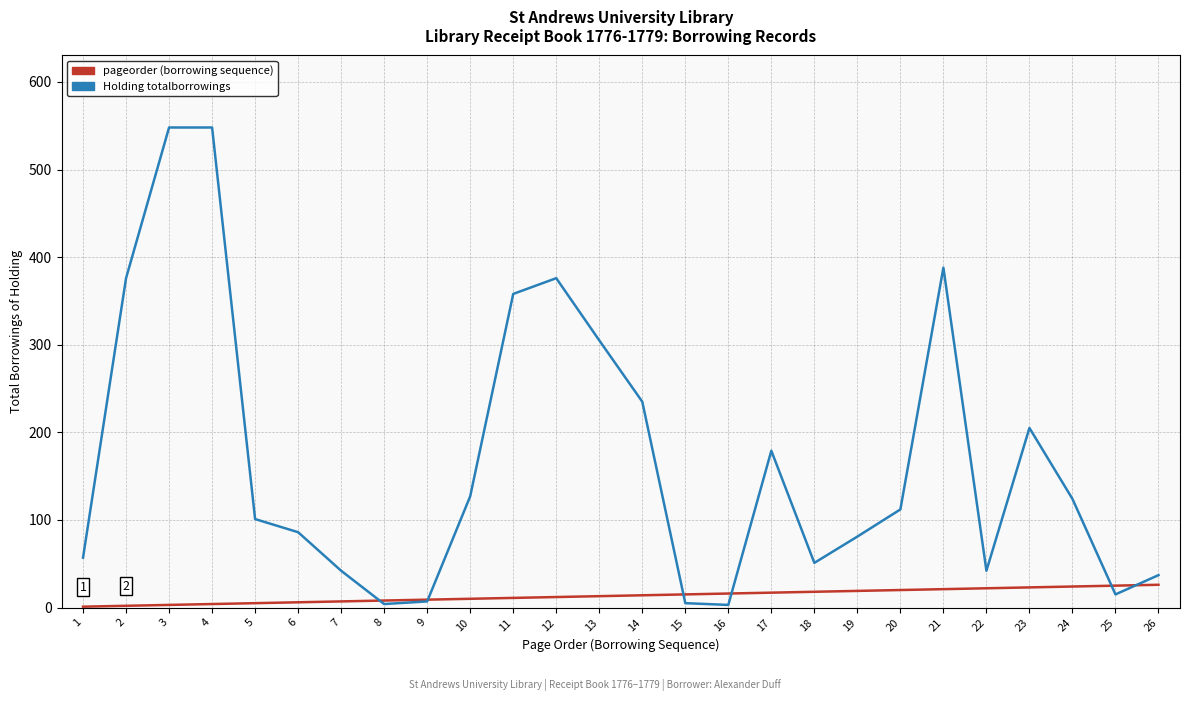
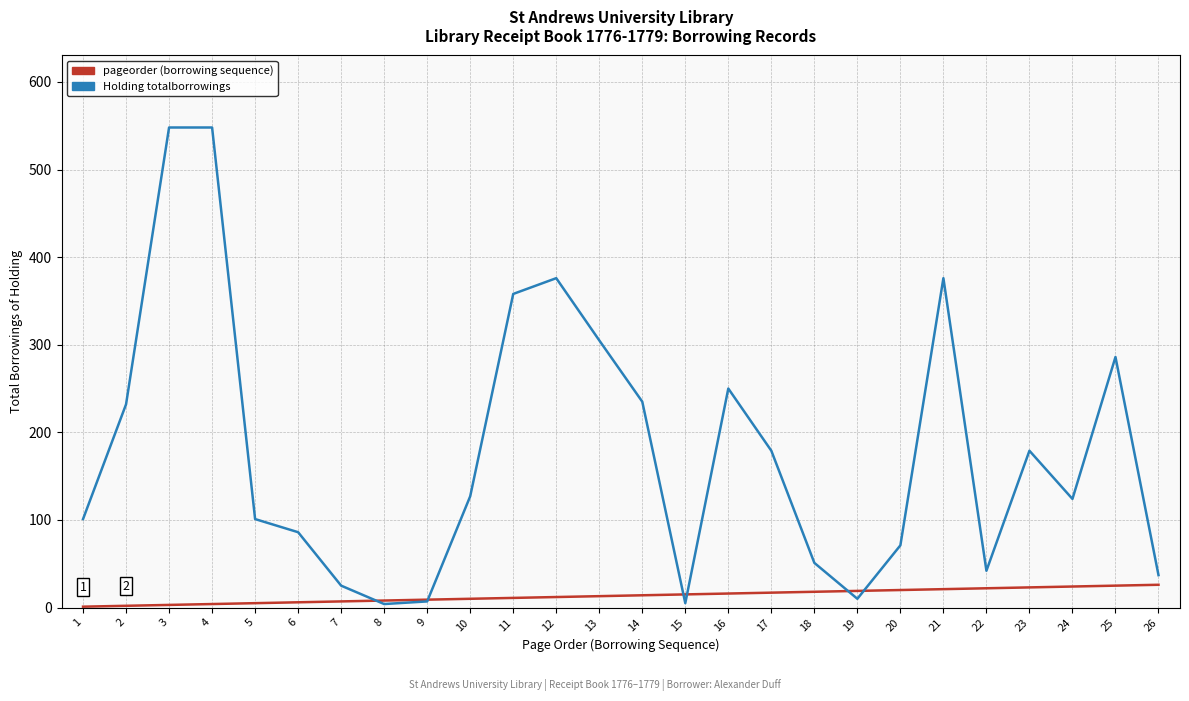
Holding totalborrowings, 1: 60 -> 100
Holding totalborrowings, 2: 380 -> 230
Holding totalborrowings, 7: 40 -> 30
Holding totalborrowings, 16: 0 -> 250
Holding totalborrowings, 19: 80 -> 10
Holding totalborrowings, 20: 110 -> 70
Holding totalborrowings, 21: 390 -> 380
Holding totalborrowings, 23: 210 -> 180
Holding totalborrowings, 25: 20 -> 290
